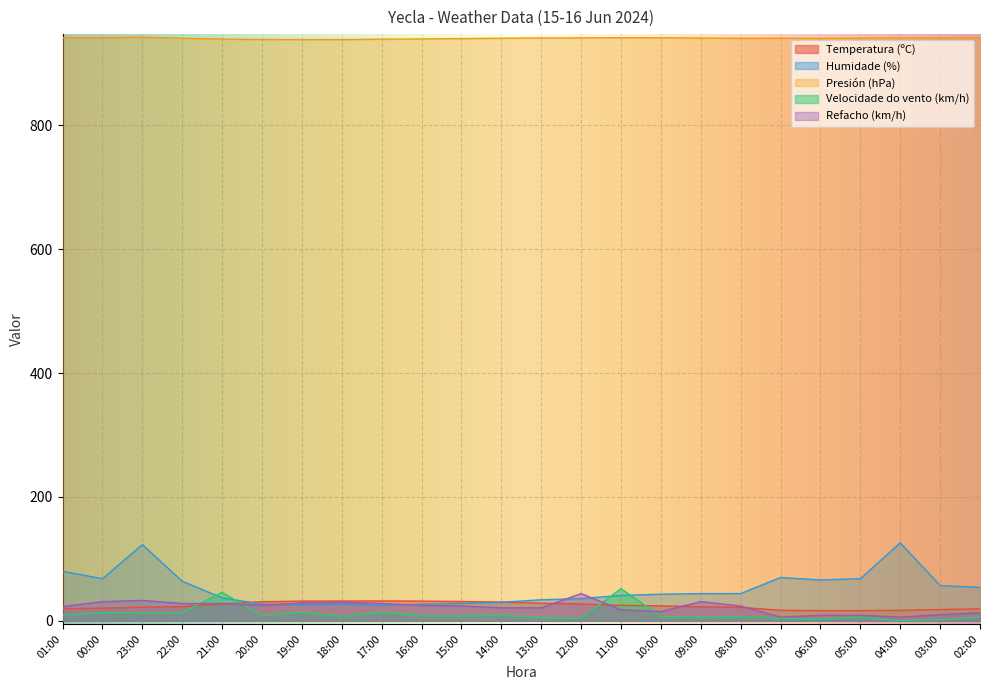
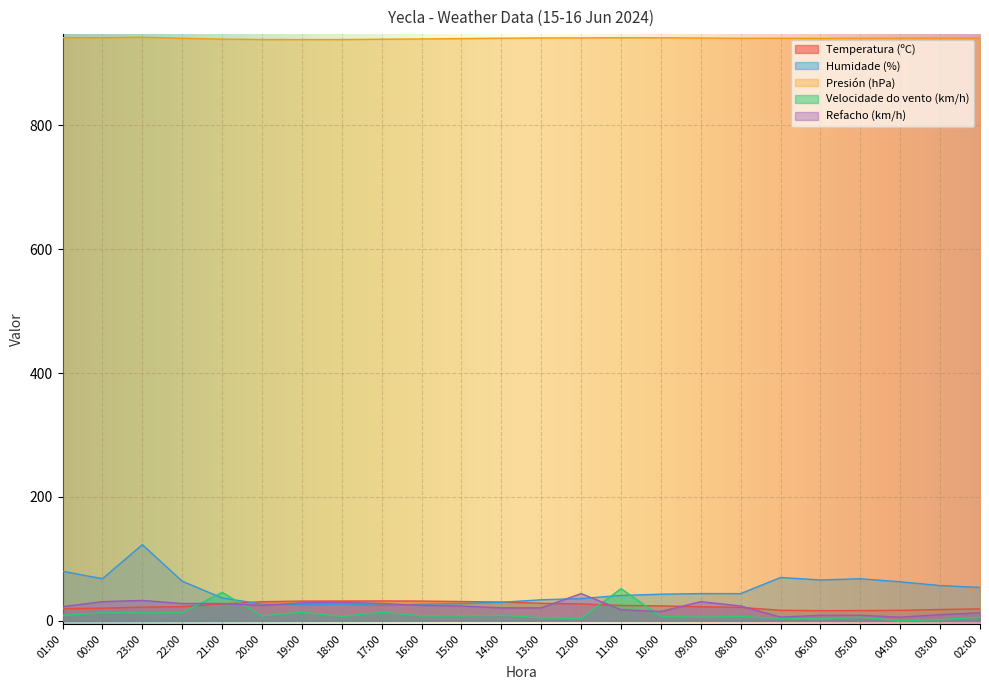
Humidade (%), 04:00: 130 -> 60
